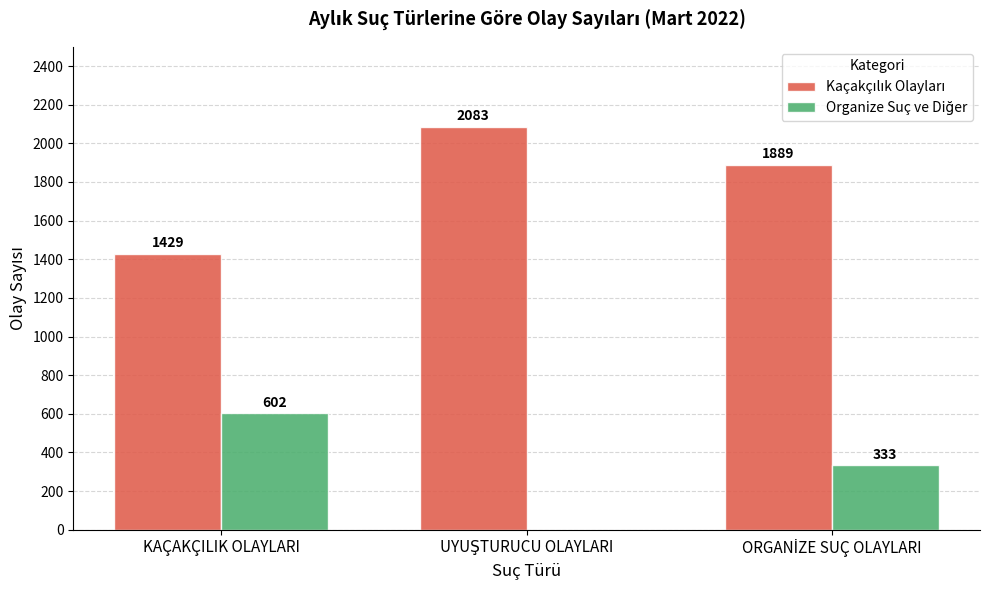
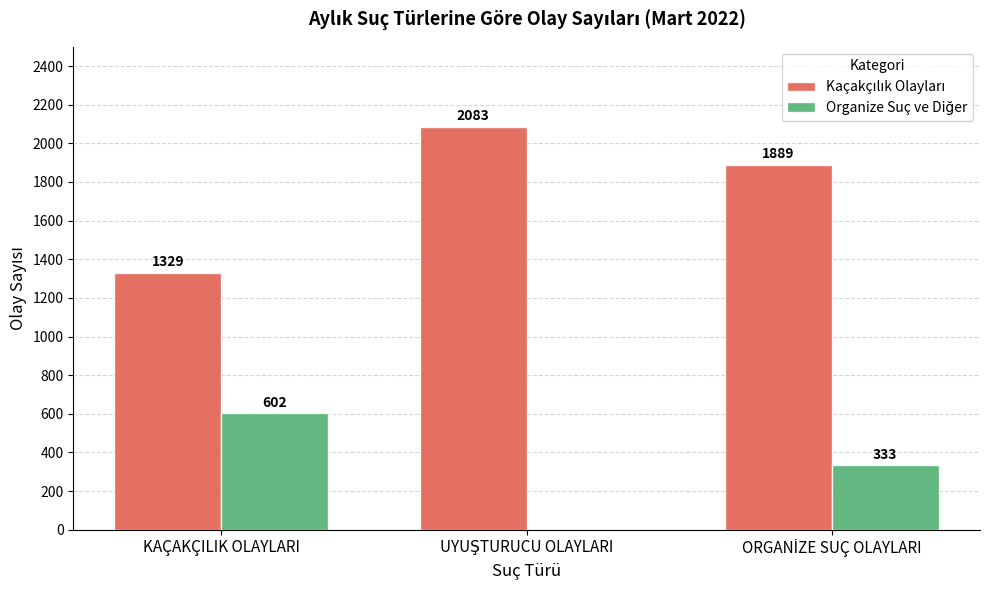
Kaçakçılık Olayları, KAÇAKÇILIK OLAYLARI: 1429 -> 1329
